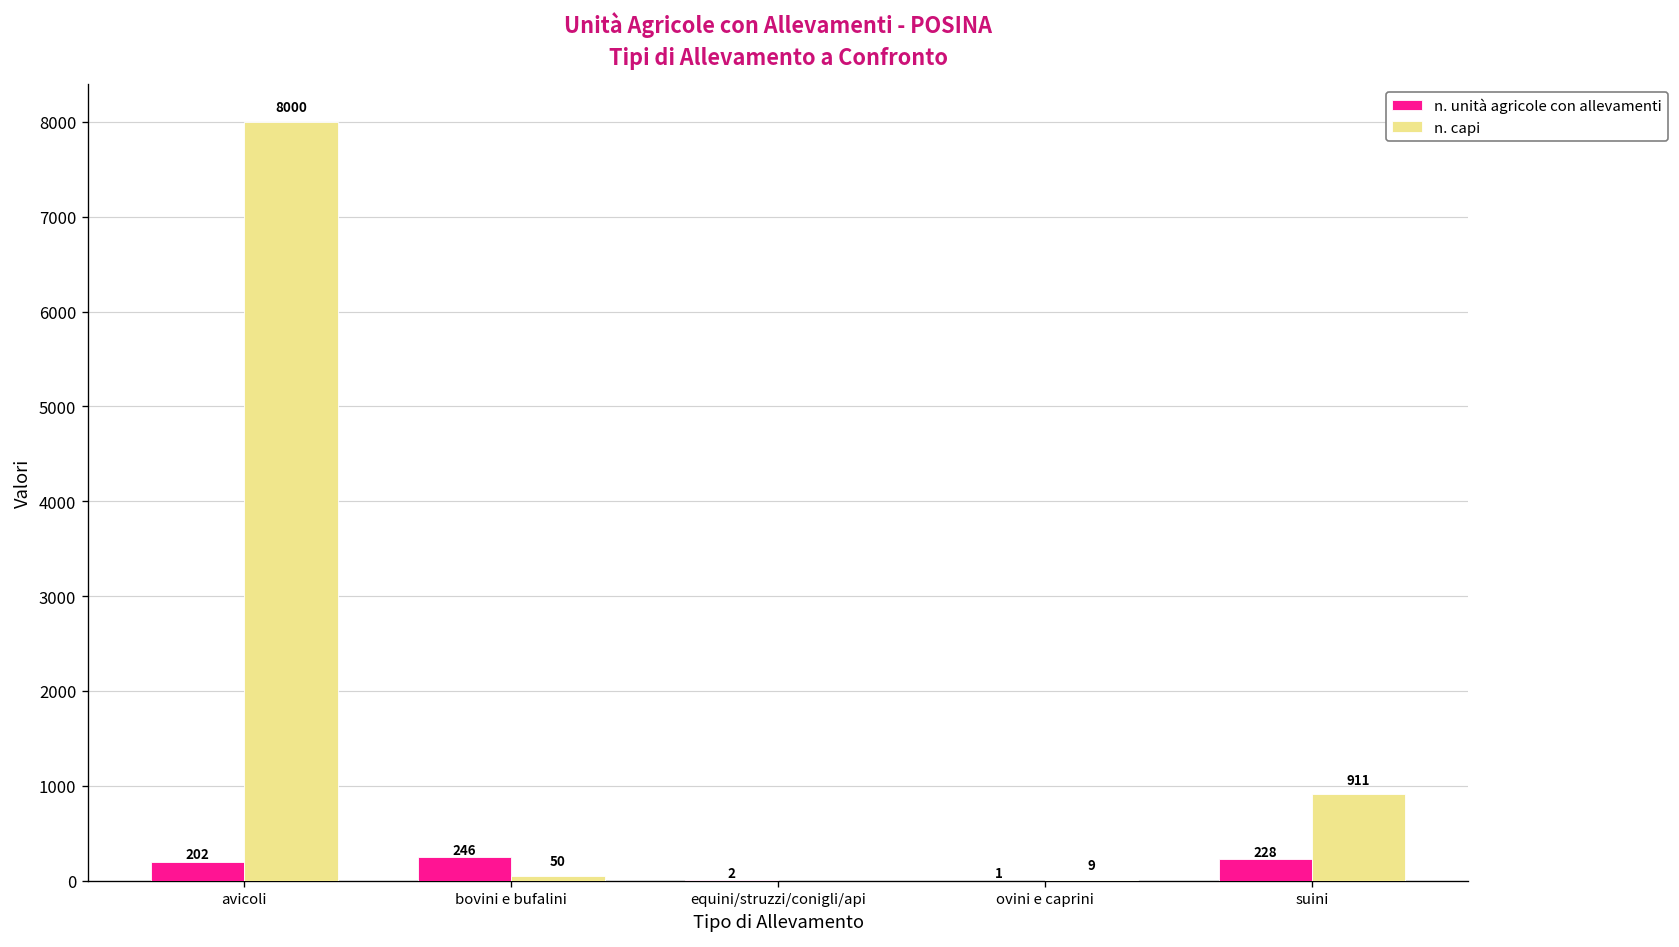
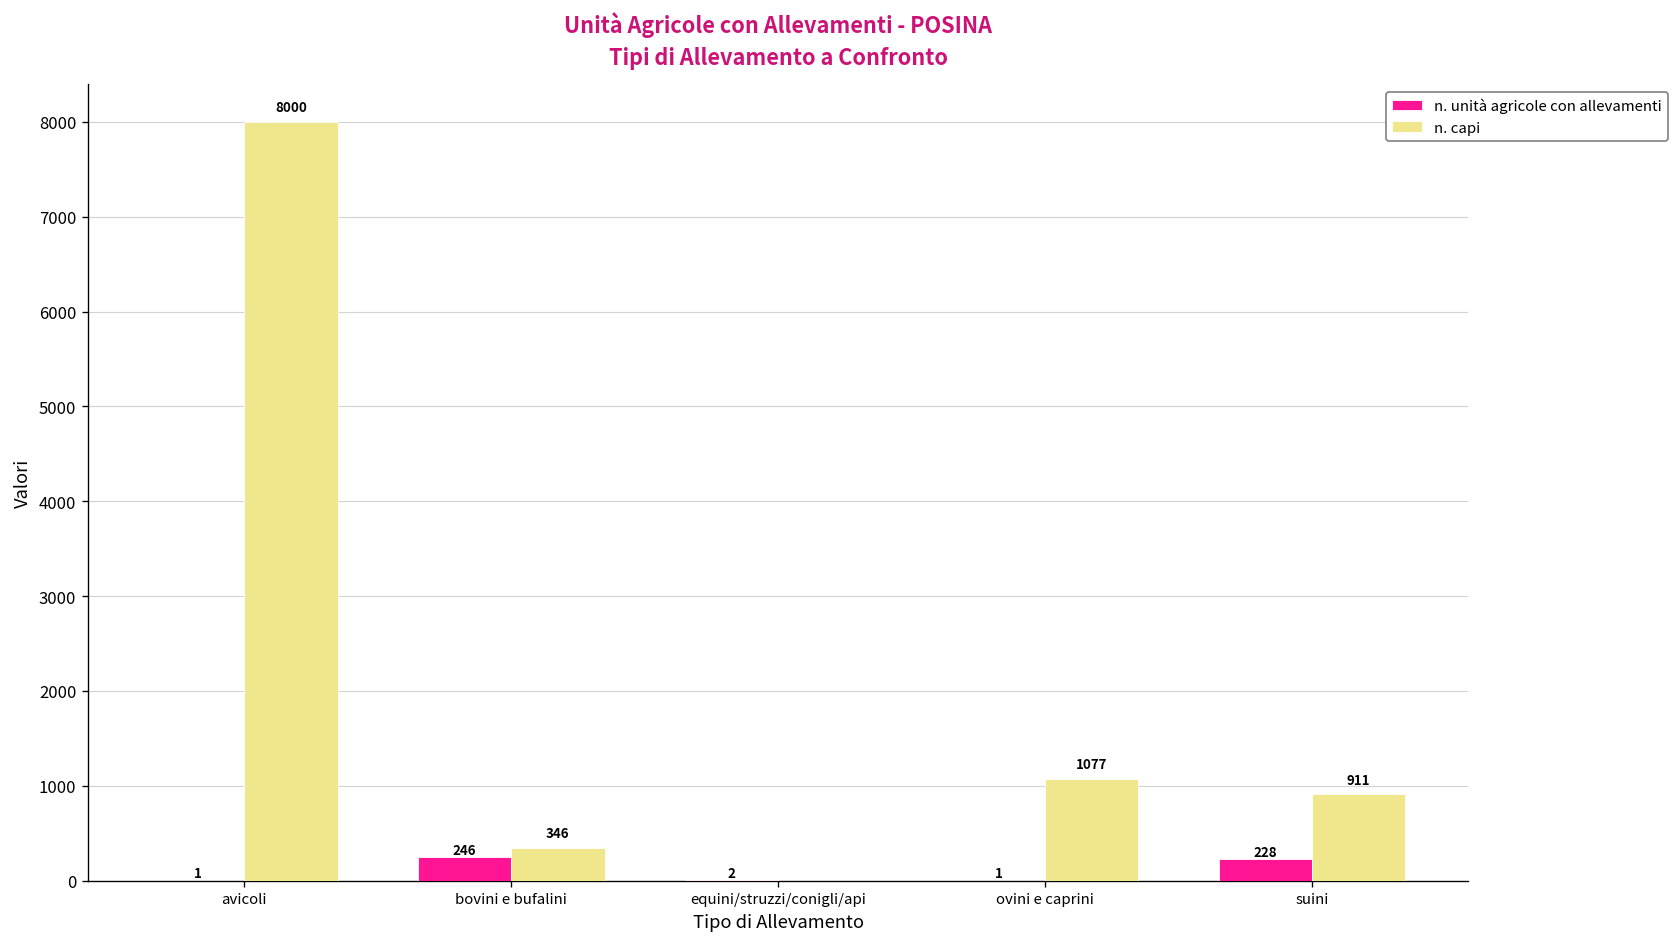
n. unità agricole con allevamenti, avicoli: 202 -> 1
n. capi, bovini e bufalini: 50 -> 346
n. capi, ovini e caprini: 9 -> 1077
